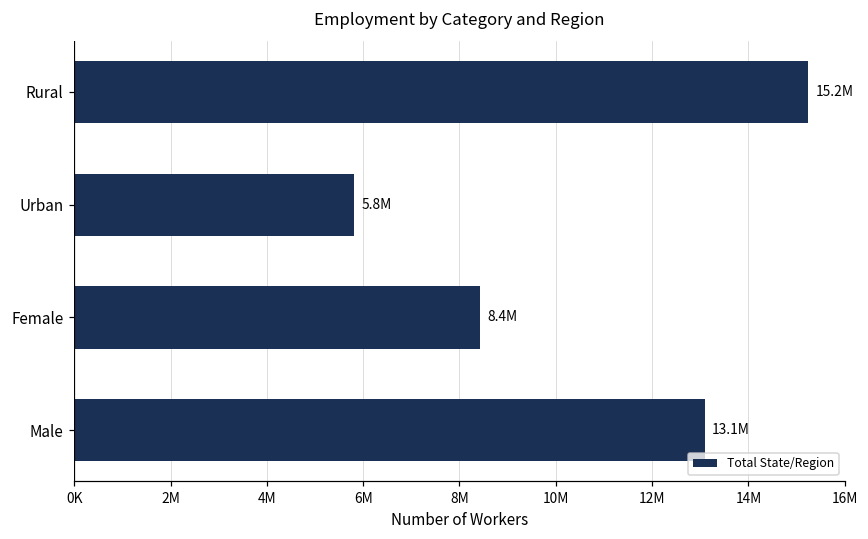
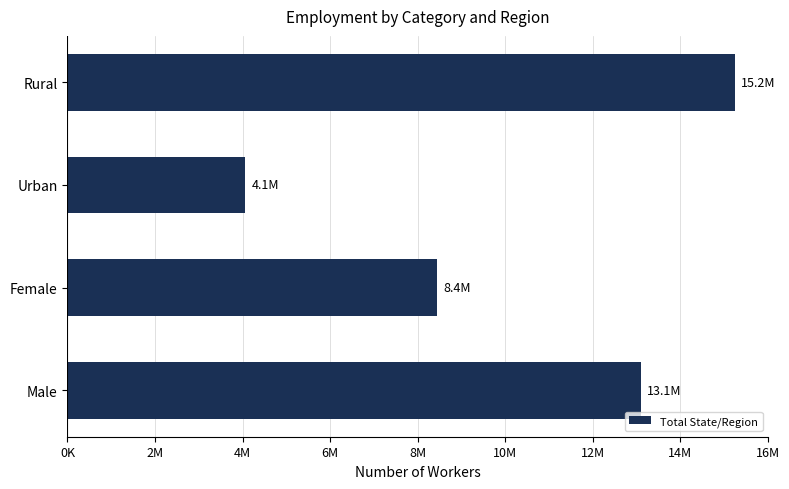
Urban: 5.8M -> 4.1M
